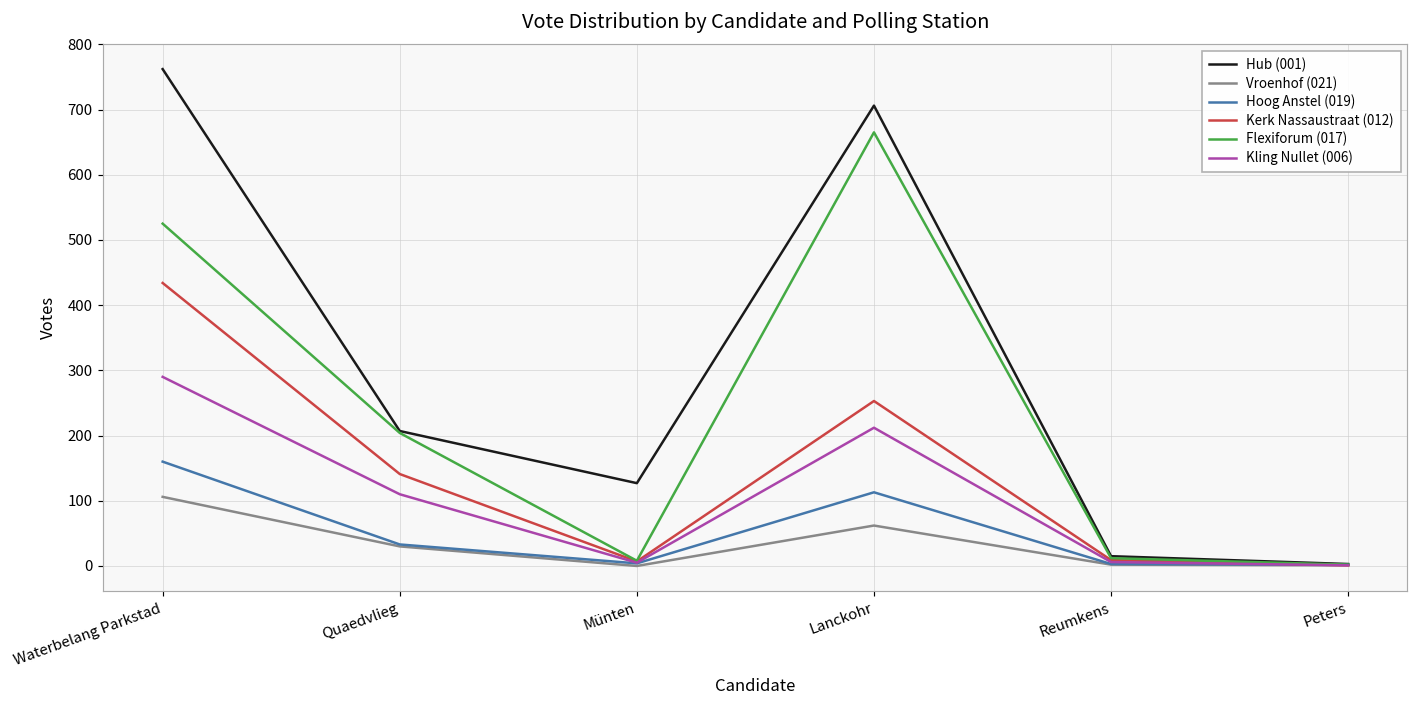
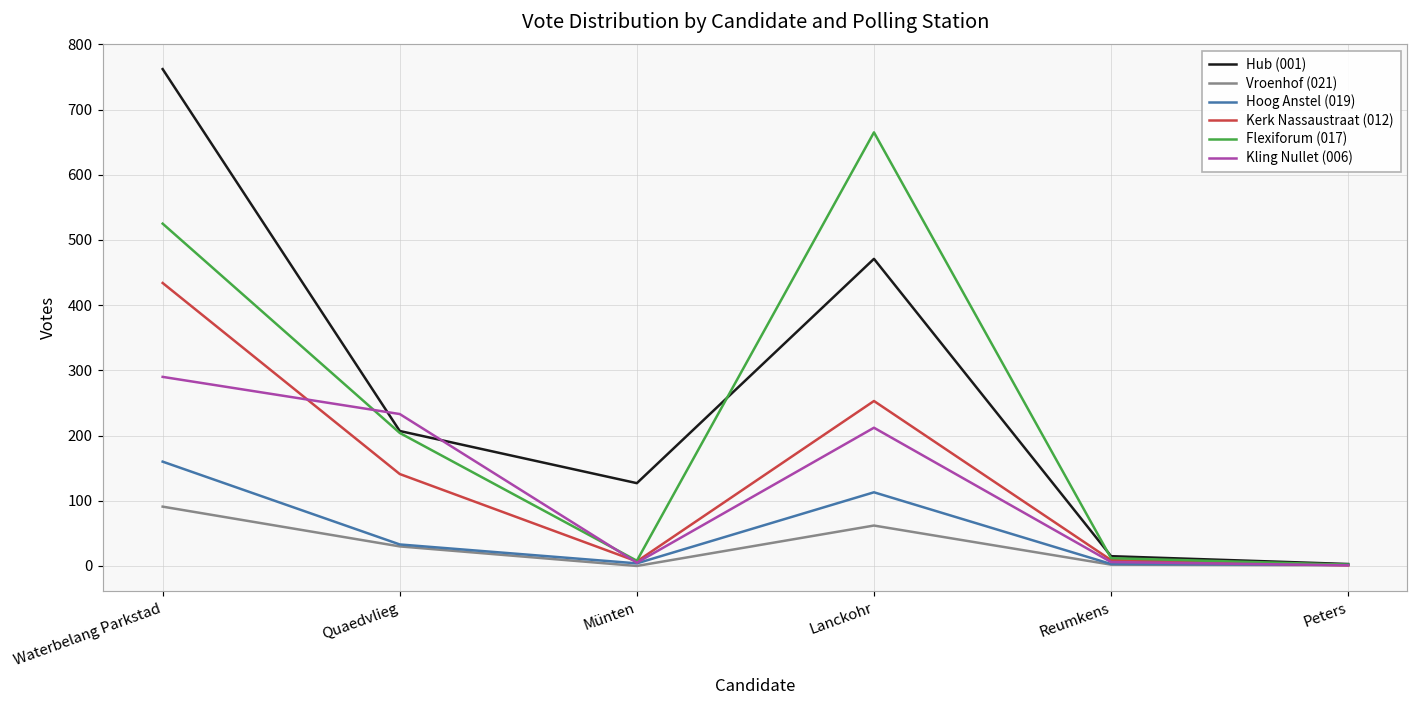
Vroenhof (021), Waterbelang Parkstad: 110 -> 90
Kling Nullet (006), Quaedvlieg: 110 -> 230
Hub (001), Lanckohr: 710 -> 470
